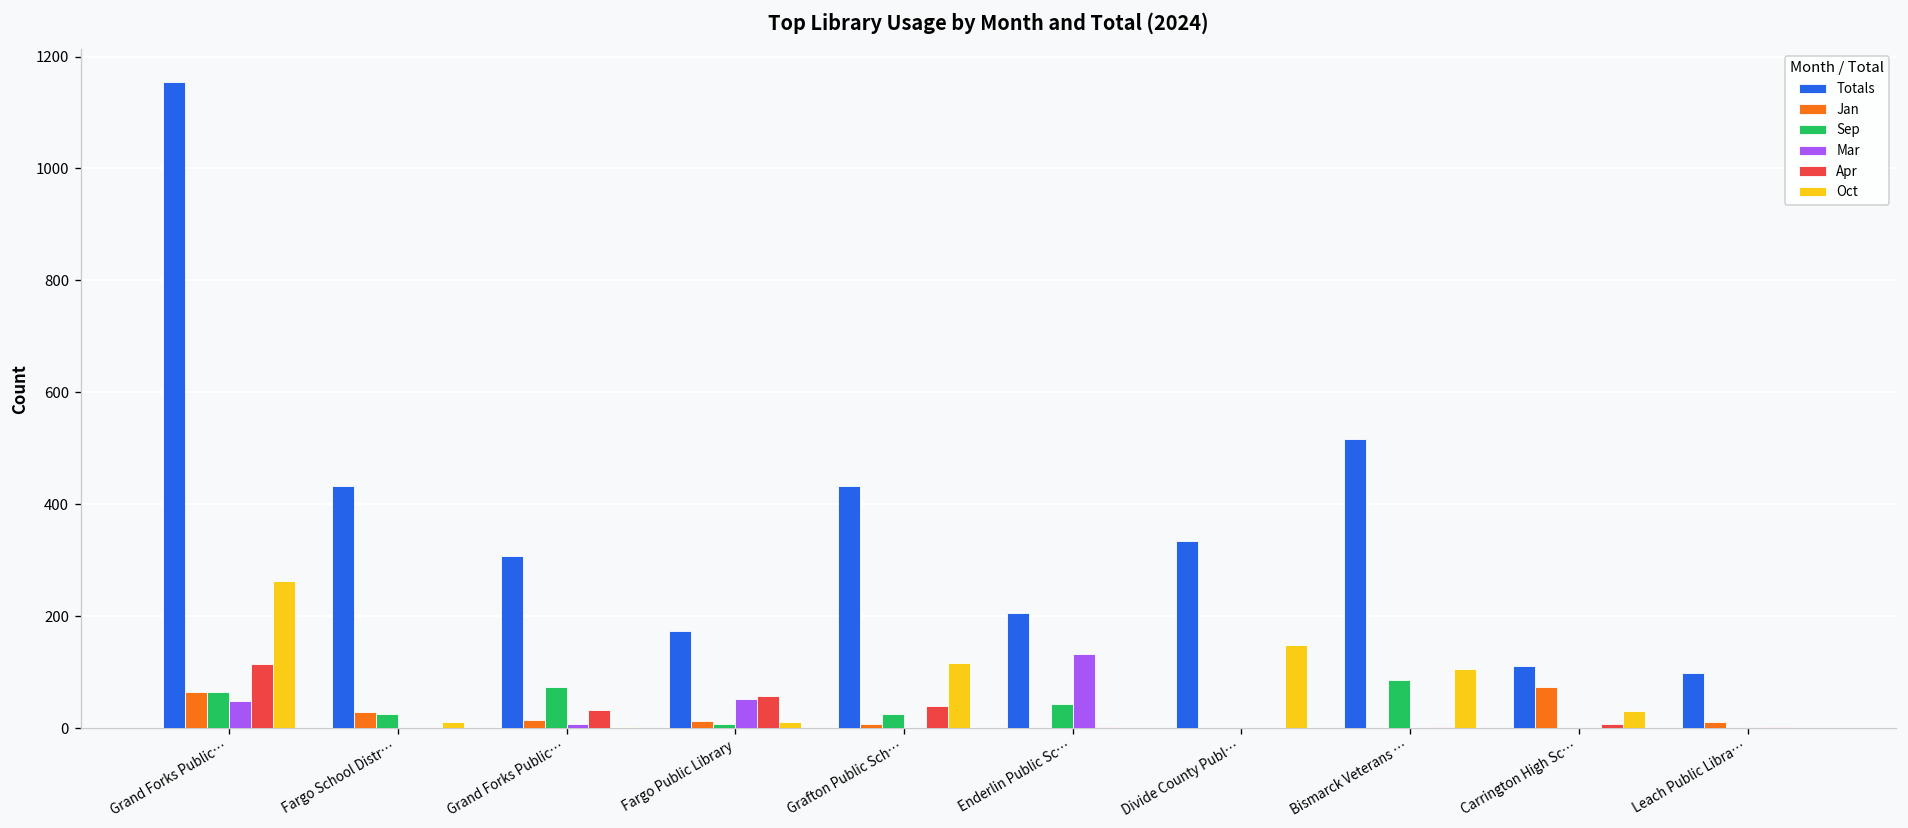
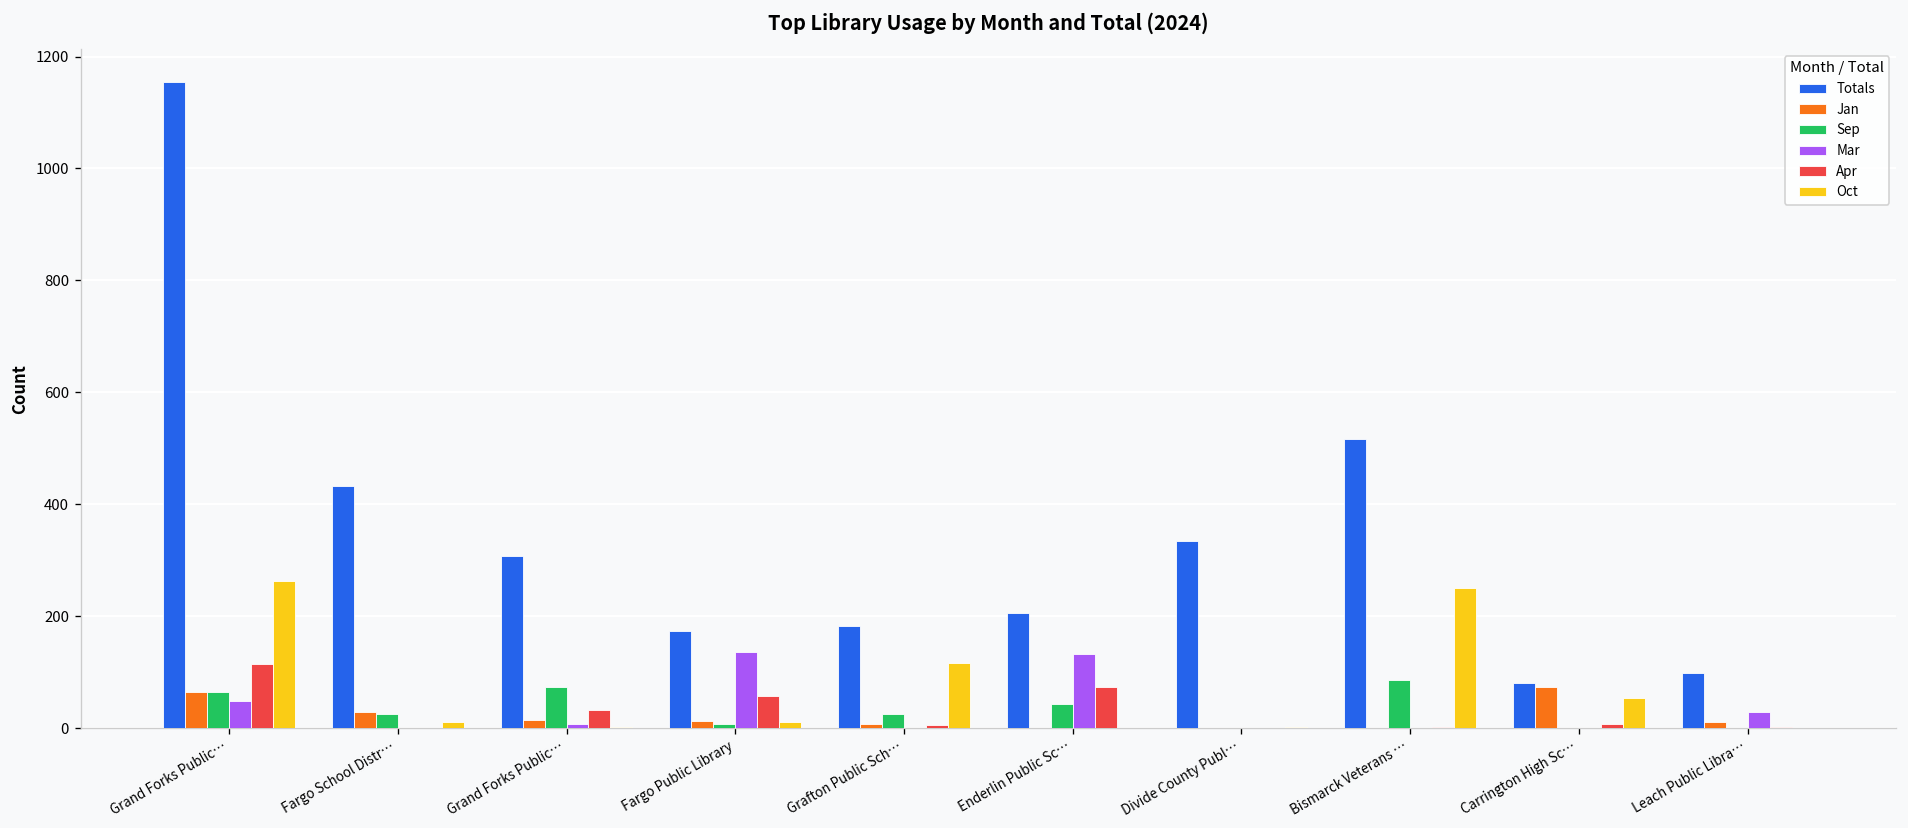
Mar, Fargo Public Library: 50 -> 140
Totals, Grafton Public Sch…: 430 -> 180
Apr, Grafton Public Sch…: 40 -> 10
Apr, Enderlin Public Sc…: 0 -> 70
Oct, Divide County Publ…: 150 -> 0
Oct, Bismarck Veterans …: 110 -> 250
Totals, Carrington High Sc…: 110 -> 80
Oct, Carrington High Sc…: 30 -> 50
Mar, Leach Public Libra…: 0 -> 30
